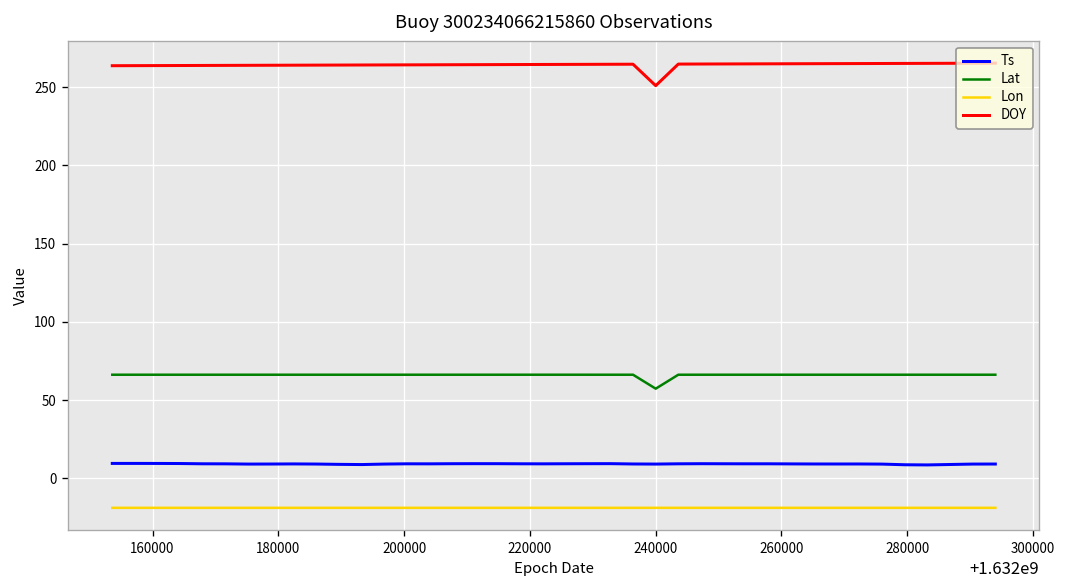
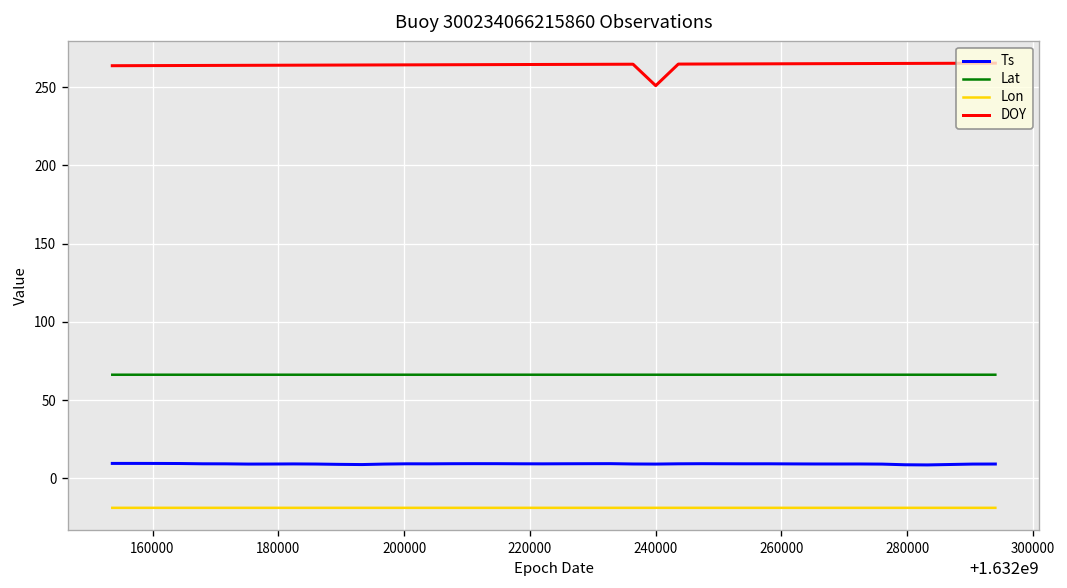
Lat, 240000: 57 -> 66
